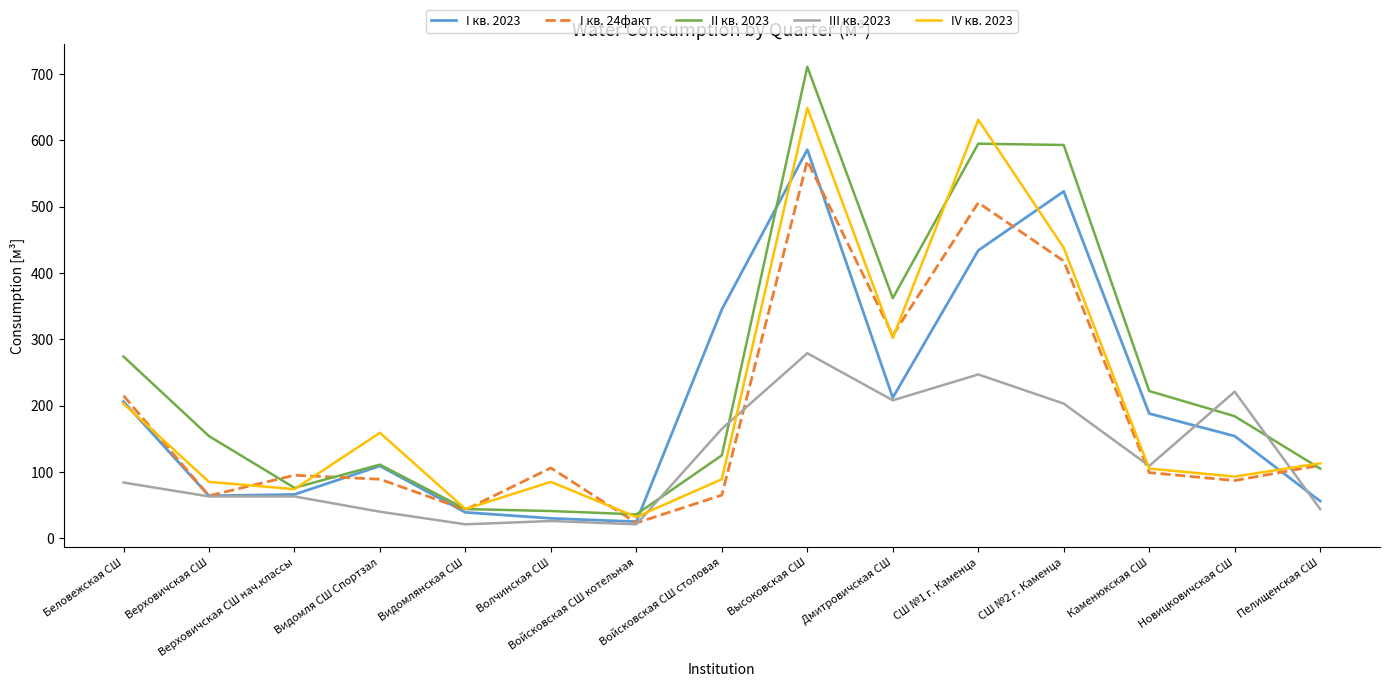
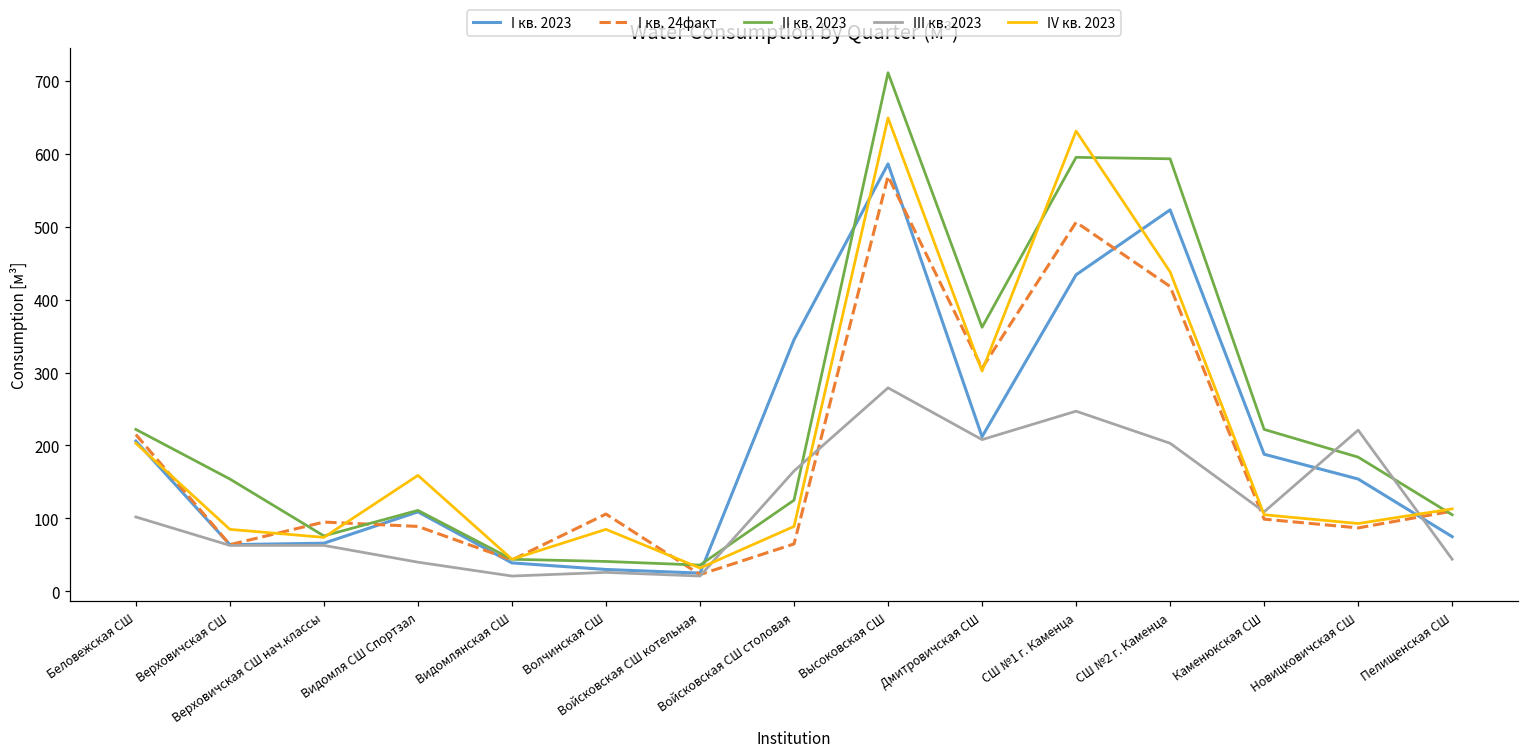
II кв. 2023, Беловежская СШ: 270 -> 220
III кв. 2023, Беловежская СШ: 80 -> 100
I кв. 2023, Пелищенская СШ: 60 -> 80
